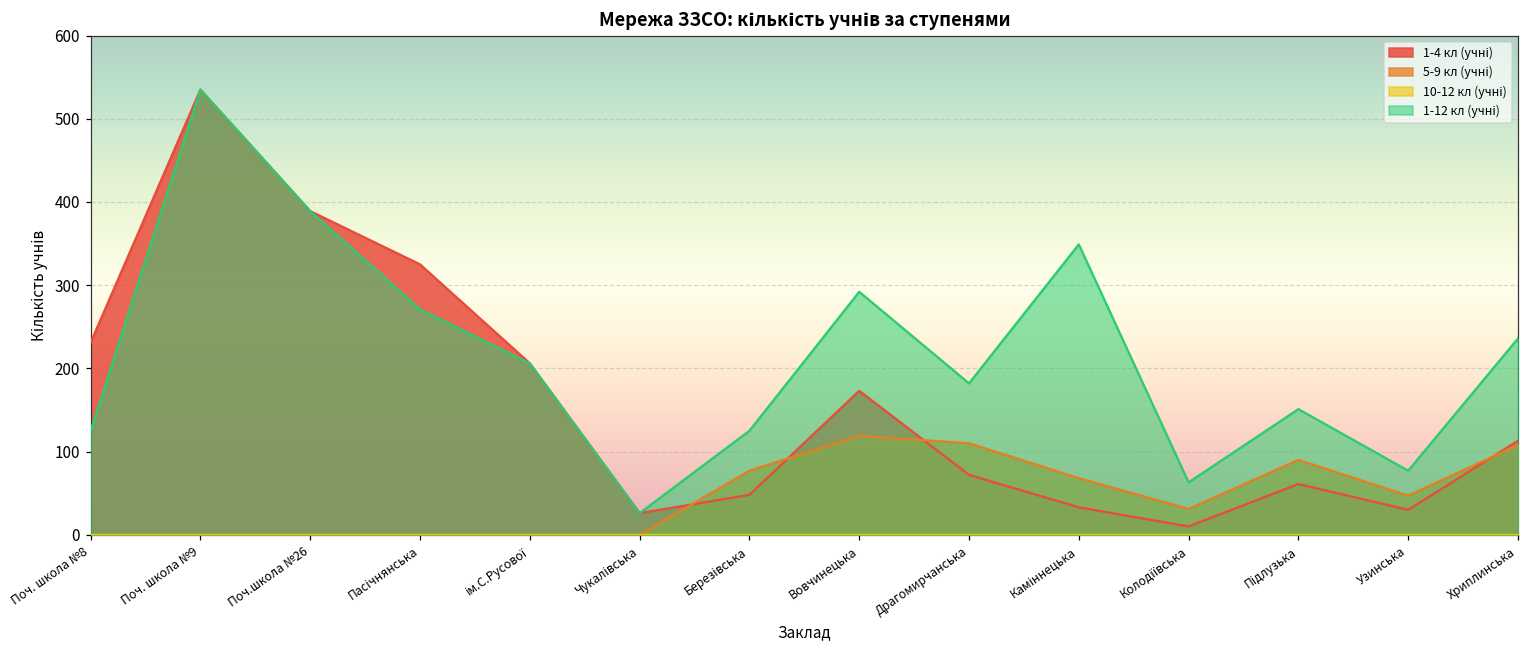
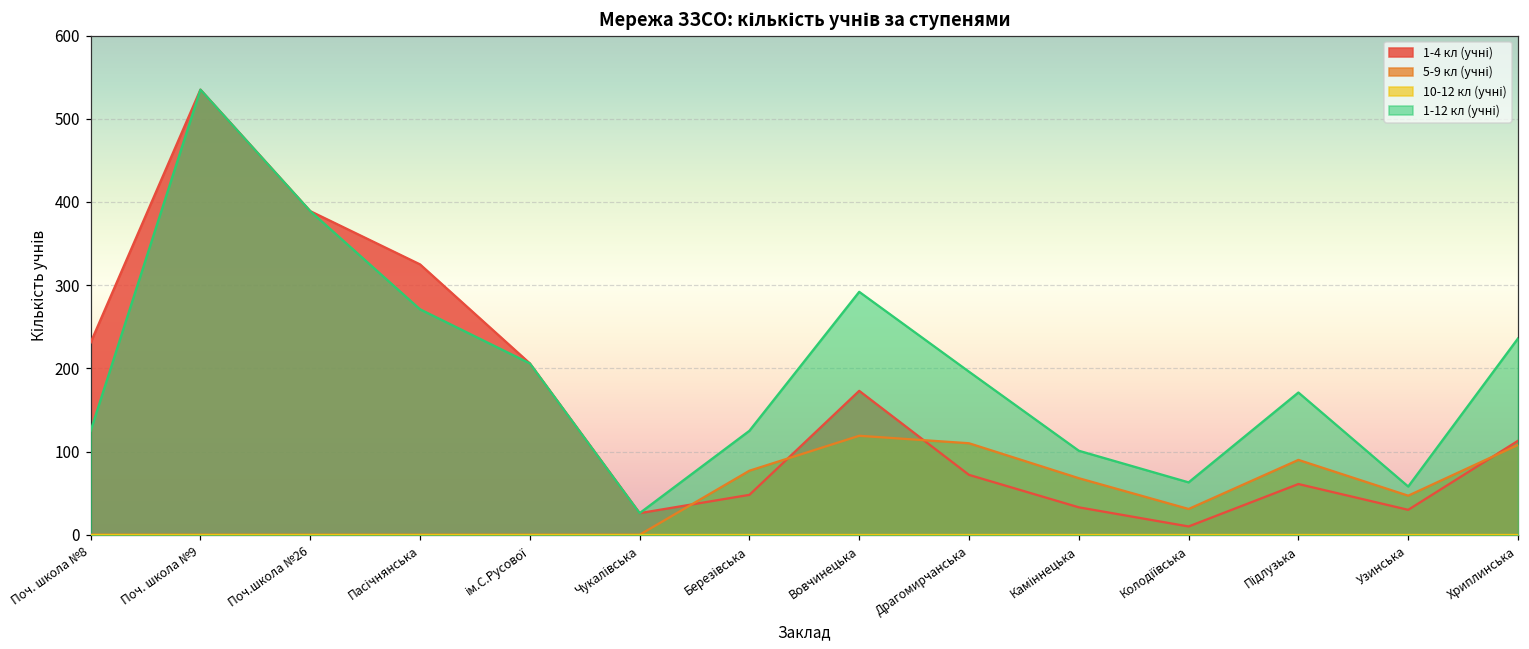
1-12 кл (учні), Драгомирчанська: 180 -> 200
1-12 кл (учні), Каміннецька: 350 -> 100
1-12 кл (учні), Підлузька: 150 -> 170
1-12 кл (учні), Узинська: 80 -> 60
